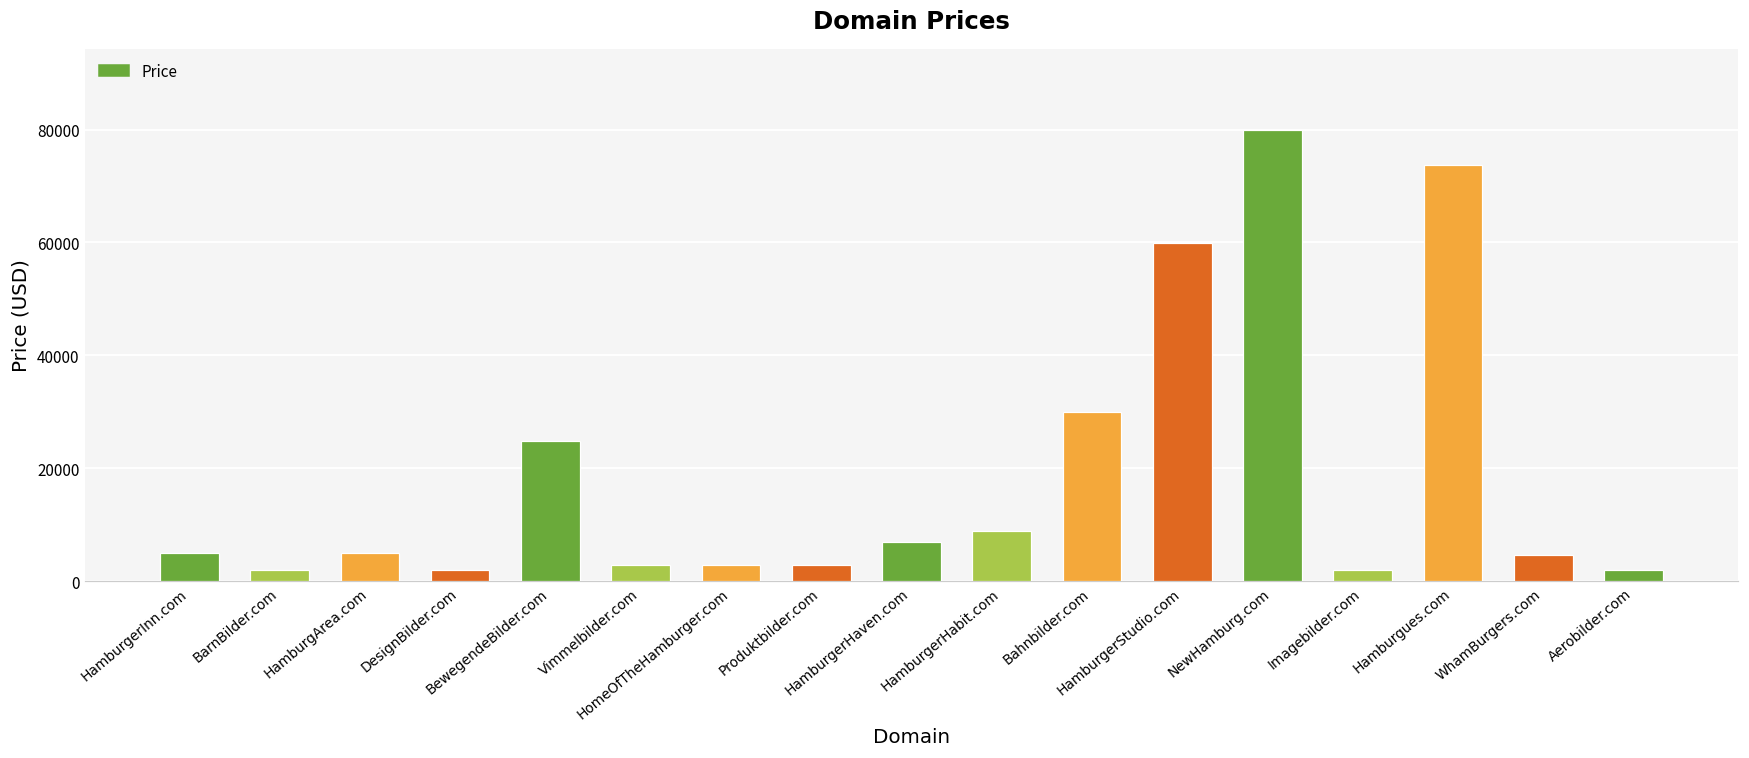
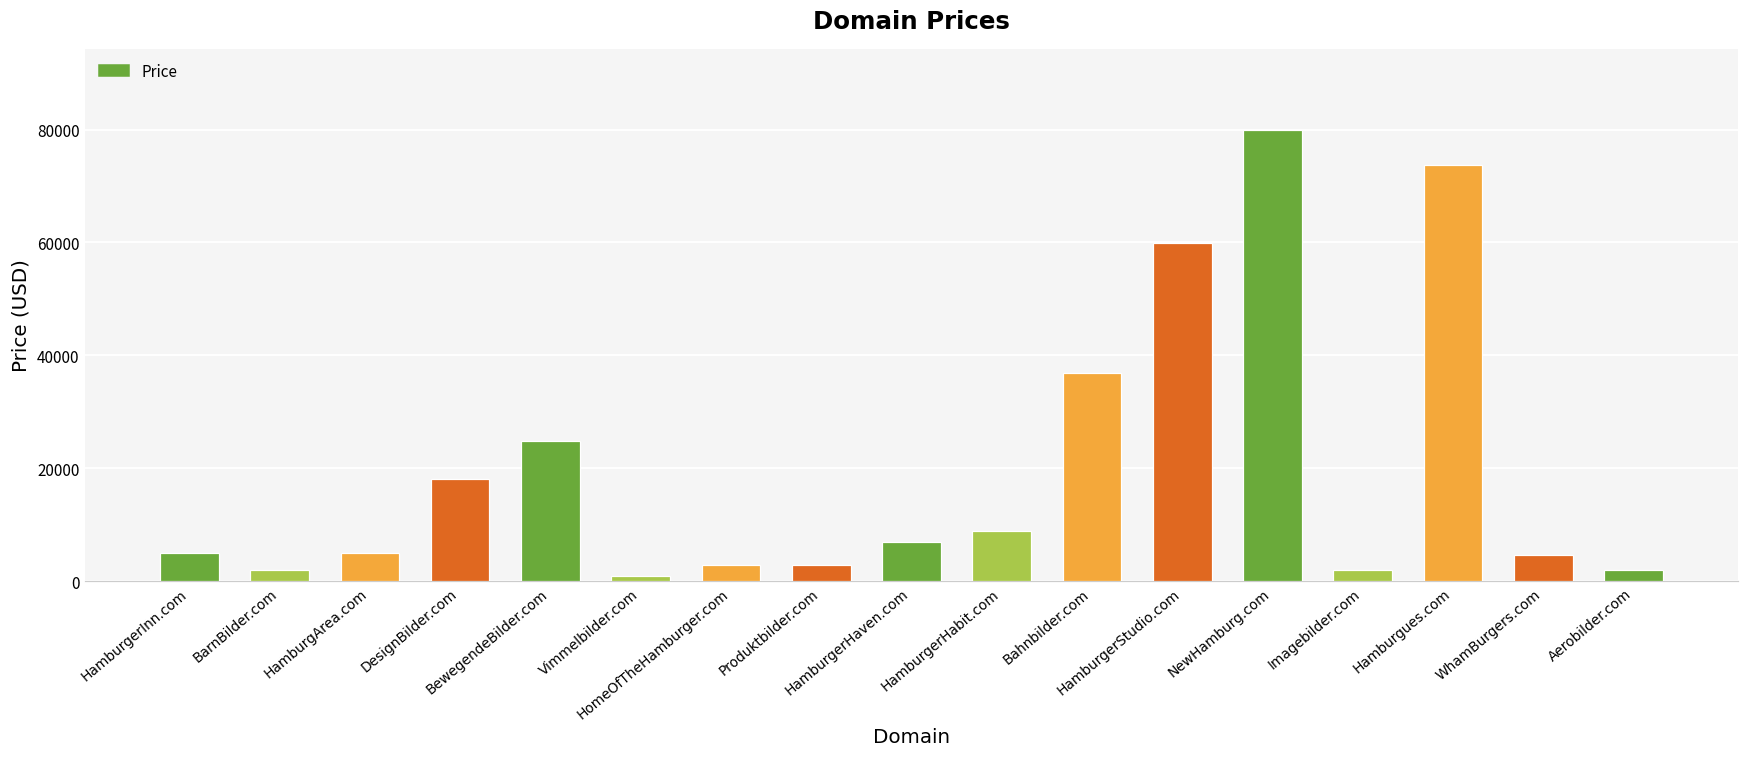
DesignBilder.com: 2000 -> 18000
Vimmelbilder.com: 3000 -> 1000
Bahnbilder.com: 30000 -> 37000
